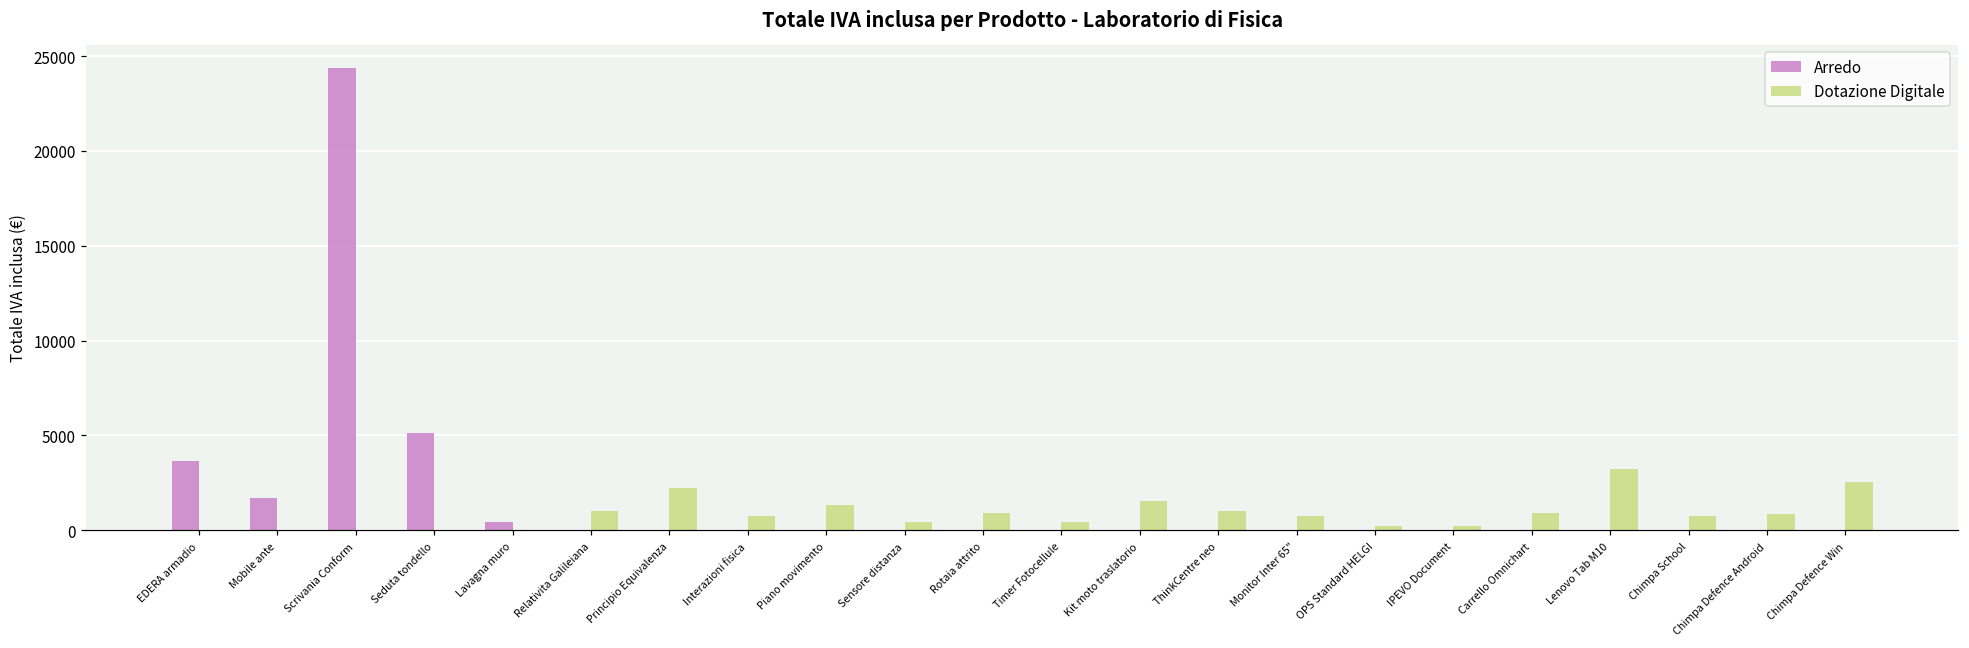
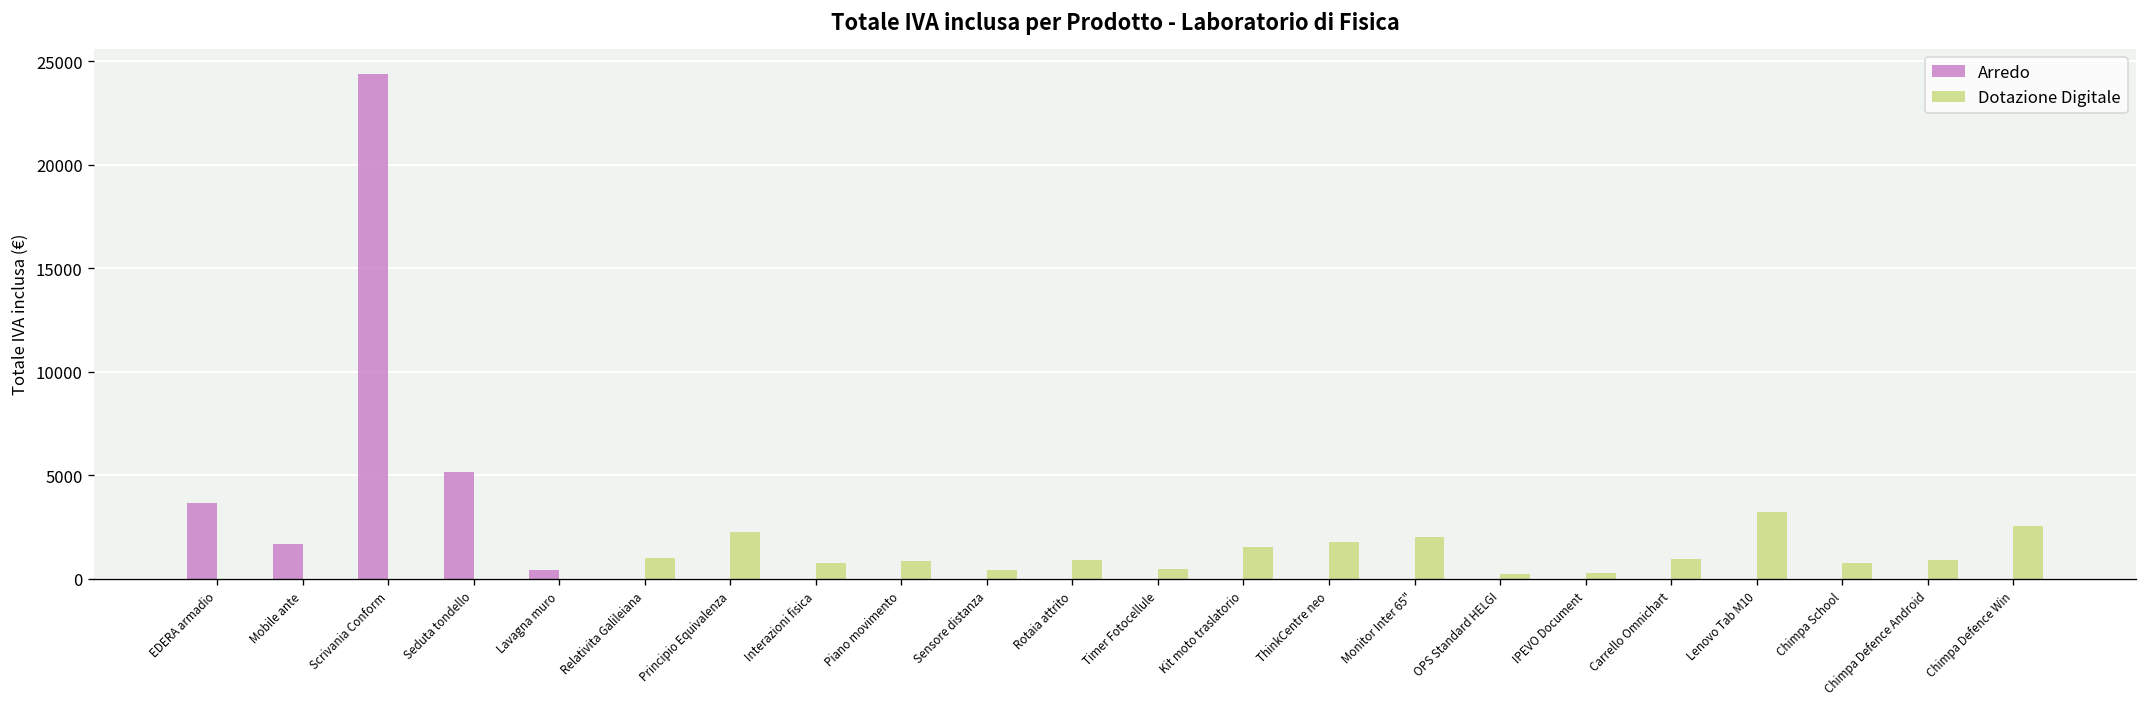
Dotazione Digitale, Piano movimento: 1400 -> 800
Dotazione Digitale, ThinkCentre neo: 1000 -> 1800
Dotazione Digitale, Monitor Inter 65": 800 -> 2000
